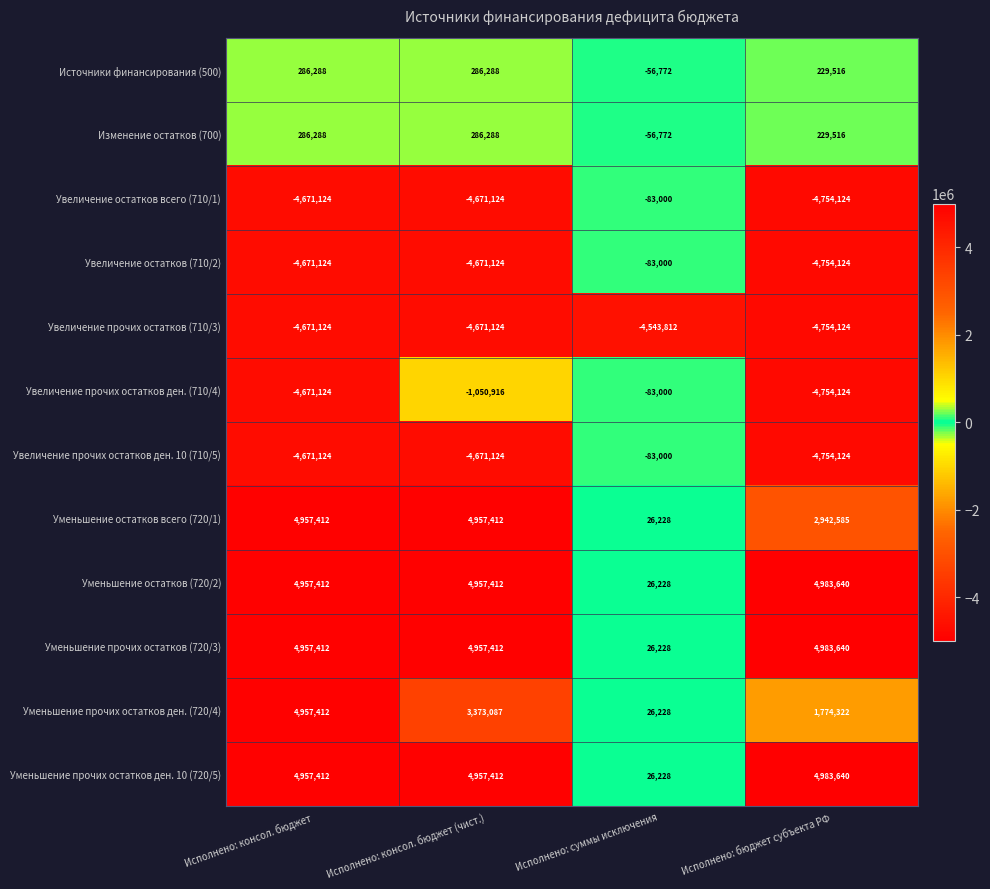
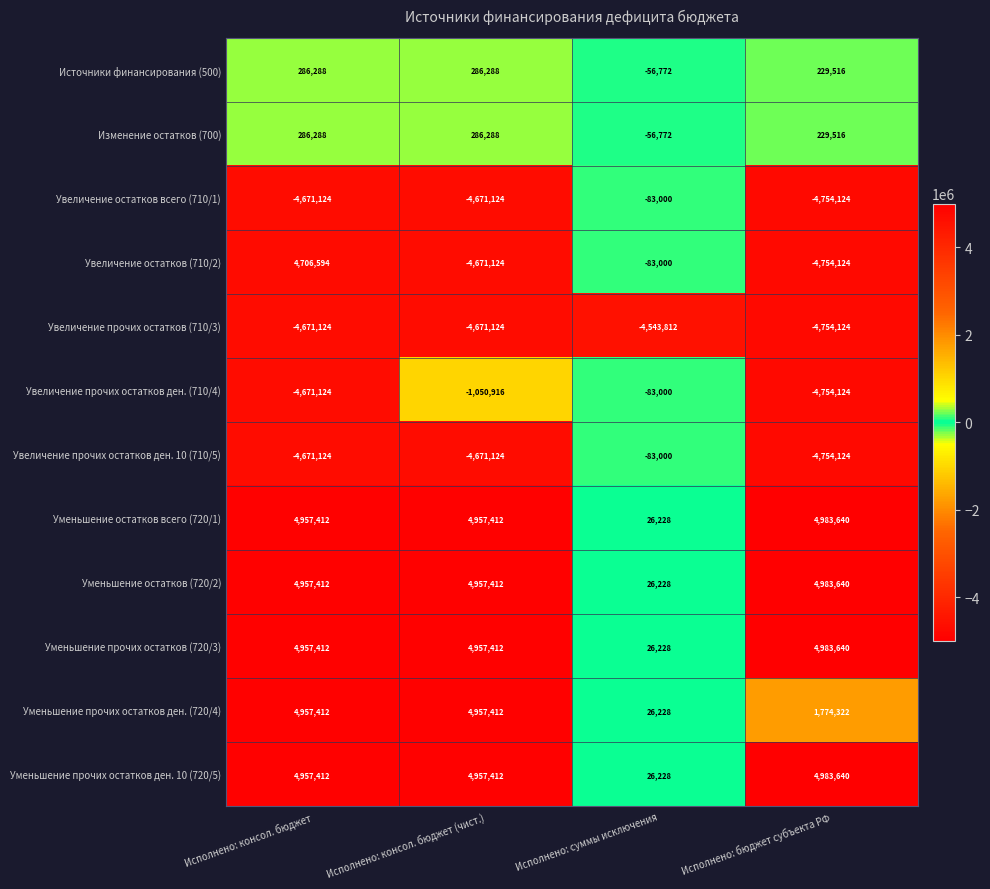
Увеличение остатков (710/2), Исполнено: консол. бюджет: -4,671,124 -> 4,706,594
Уменьшение остатков всего (720/1), Исполнено: бюджет субъекта РФ: 2,942,585 -> 4,983,640
Уменьшение прочих остатков ден. (720/4), Исполнено: консол. бюджет (чист.): 3,373,087 -> 4,957,412
